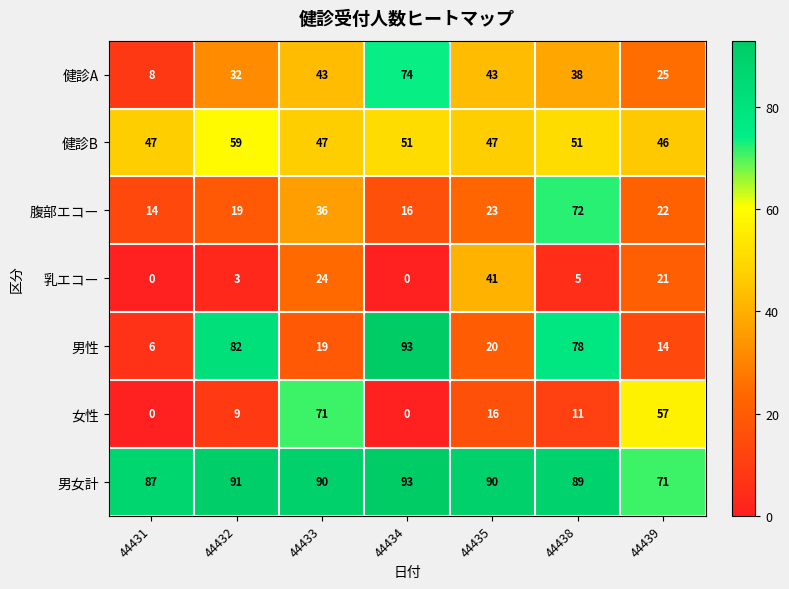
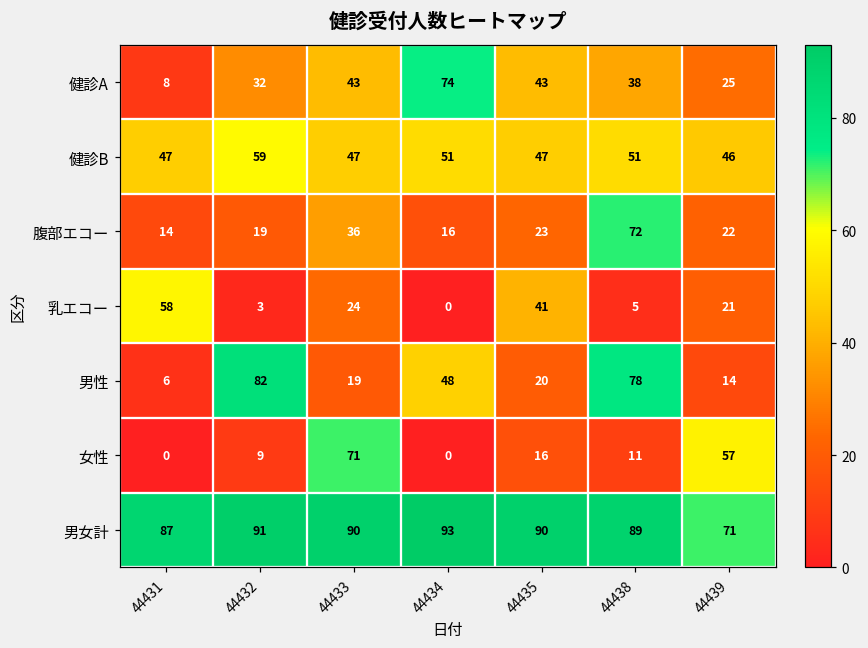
乳エコー, 44431: 0 -> 58
男性, 44434: 93 -> 48
